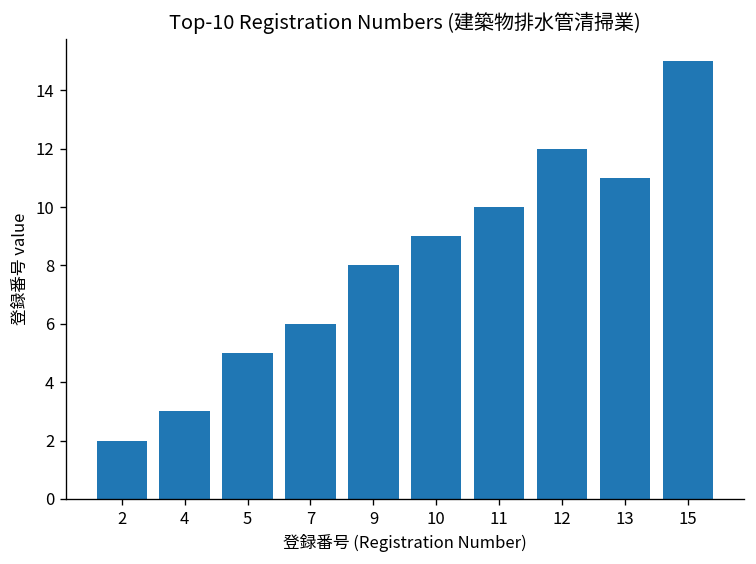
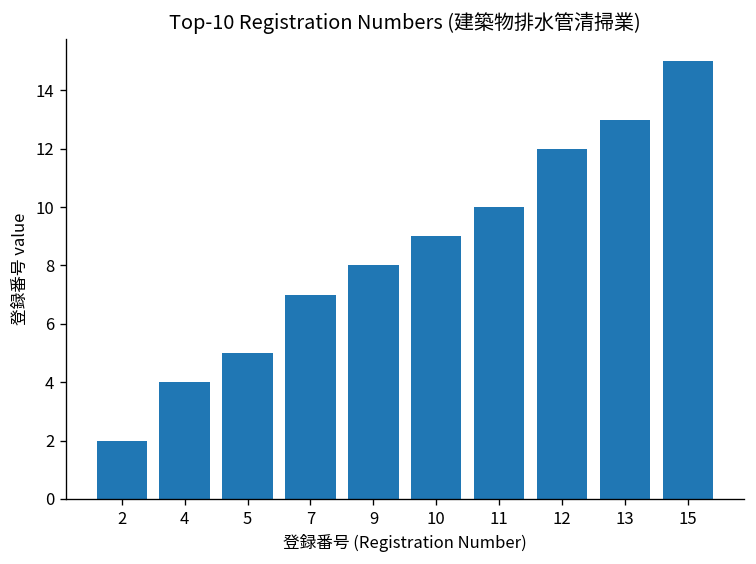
4: 3 -> 4
7: 6 -> 7
13: 11 -> 13
